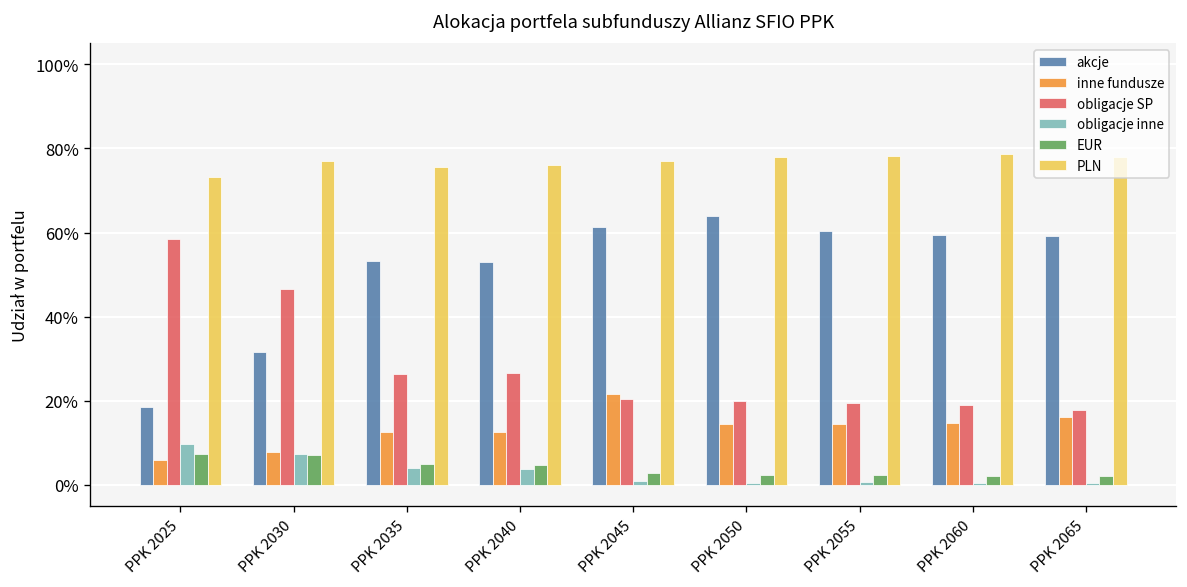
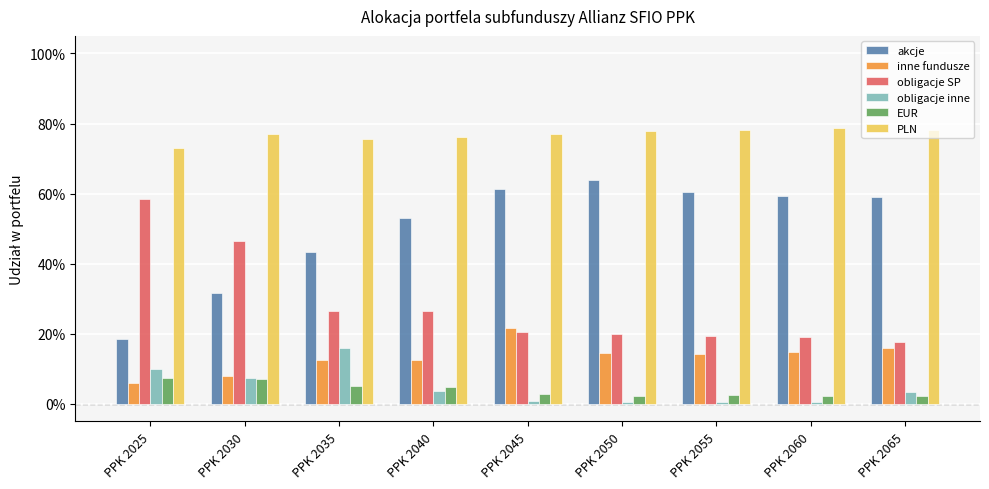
akcje, PPK 2035: 53% -> 43%
obligacje inne, PPK 2035: 4% -> 16%
obligacje inne, PPK 2065: 0% -> 4%
